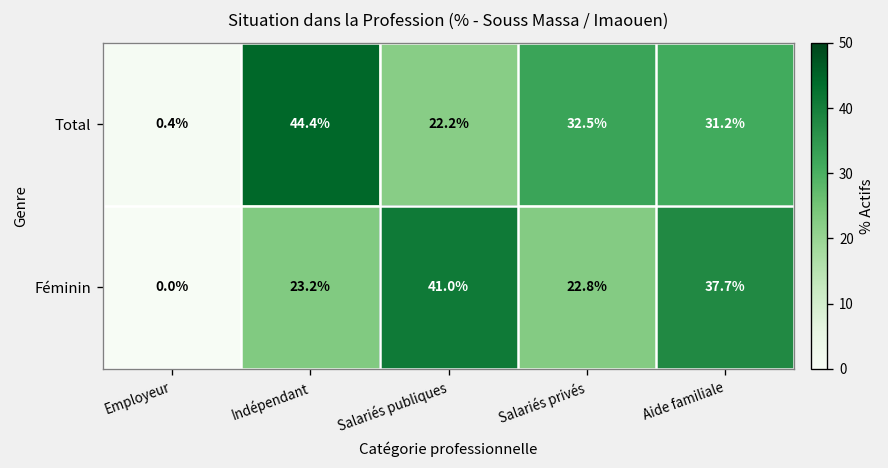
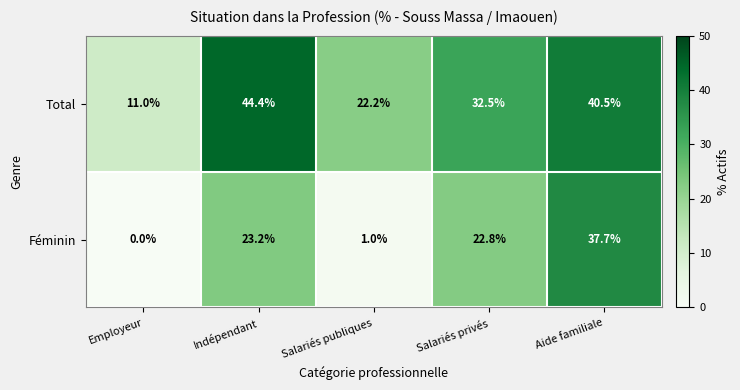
Total, Employeur: 0.4% -> 11.0%
Total, Aide familiale: 31.2% -> 40.5%
Féminin, Salariés publiques: 41.0% -> 1.0%
